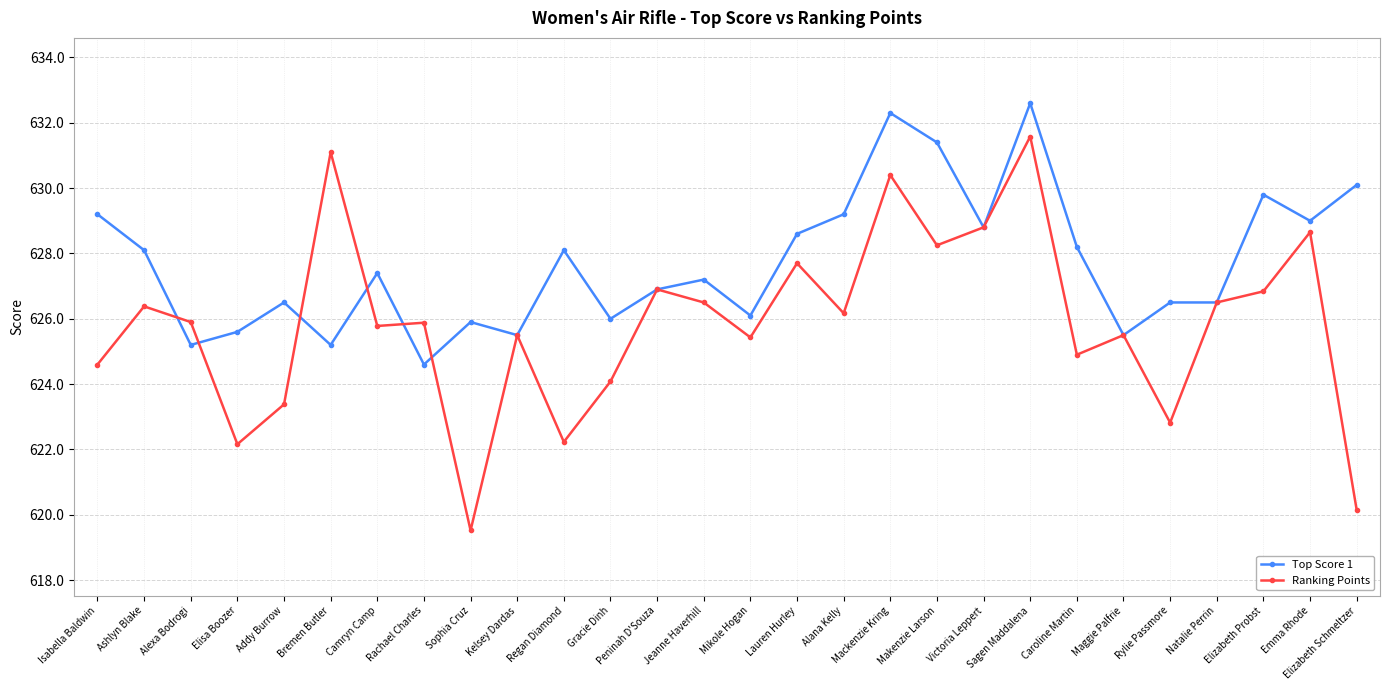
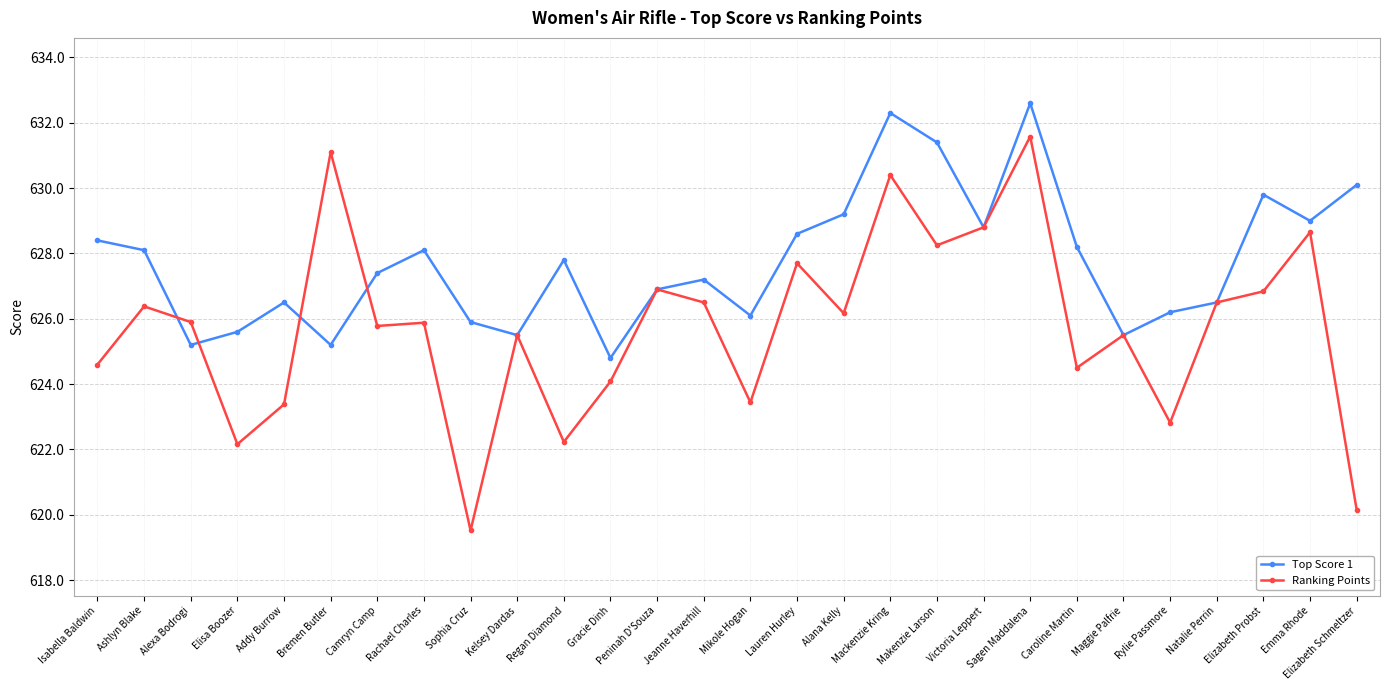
Top Score 1, Isabella Baldwin: 629.2 -> 628.4
Top Score 1, Rachael Charles: 624.6 -> 628.1
Top Score 1, Regan Diamond: 628.1 -> 627.8
Top Score 1, Gracie Dinh: 626.0 -> 624.8
Ranking Points, Mikole Hogan: 625.4 -> 623.4
Ranking Points, Caroline Martin: 624.9 -> 624.5
Top Score 1, Rylie Passmore: 626.5 -> 626.2
